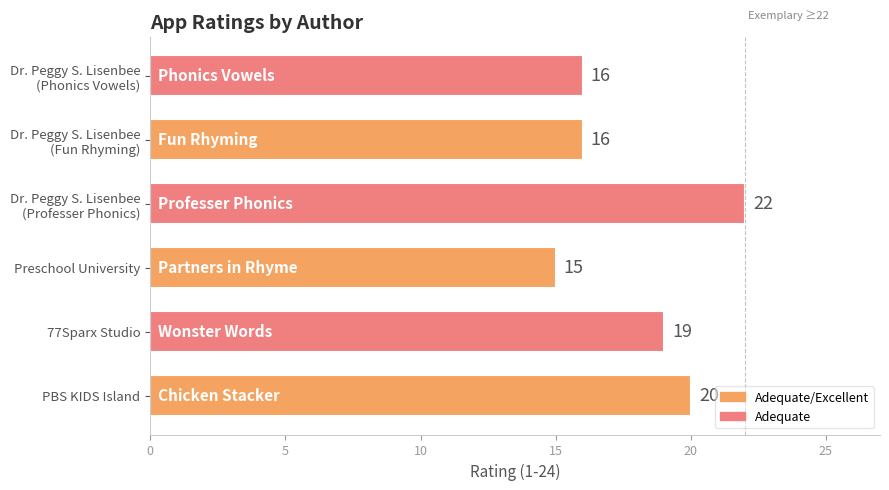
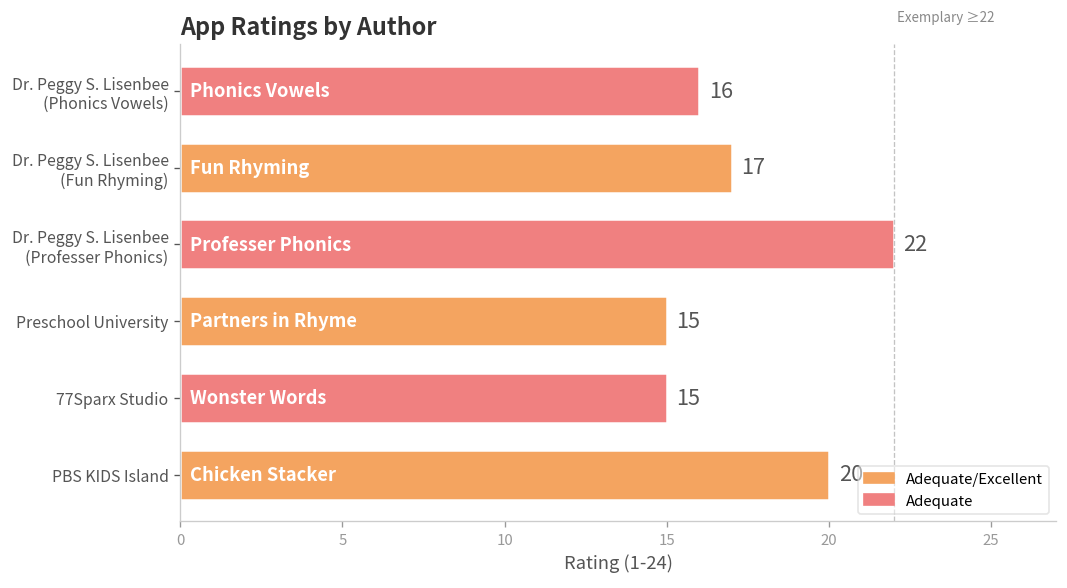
Dr. Peggy S. Lisenbee (Fun Rhyming): 16 -> 17
77Sparx Studio: 19 -> 15
